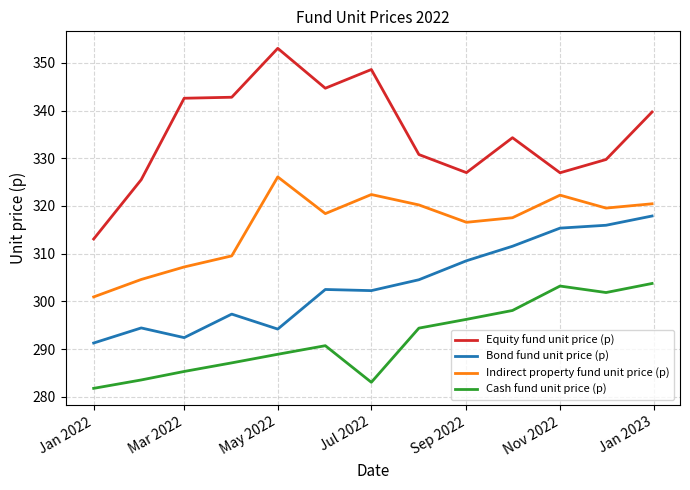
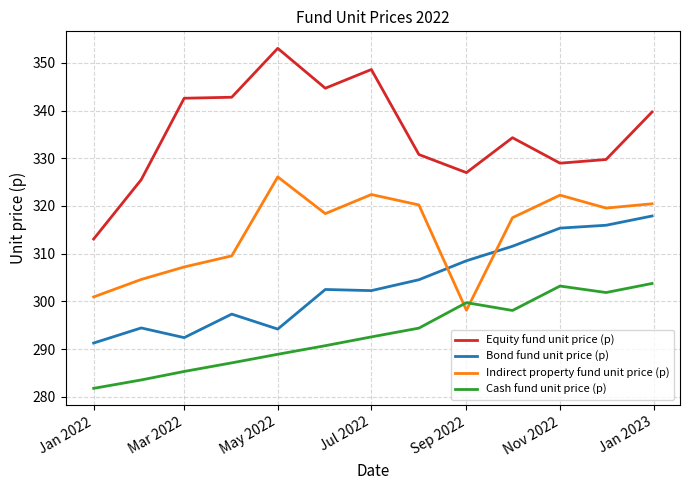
Cash fund unit price (p), Jul 2022: 283 -> 293
Indirect property fund unit price (p), Sep 2022: 317 -> 298
Cash fund unit price (p), Sep 2022: 296 -> 300
Equity fund unit price (p), Nov 2022: 327 -> 329
